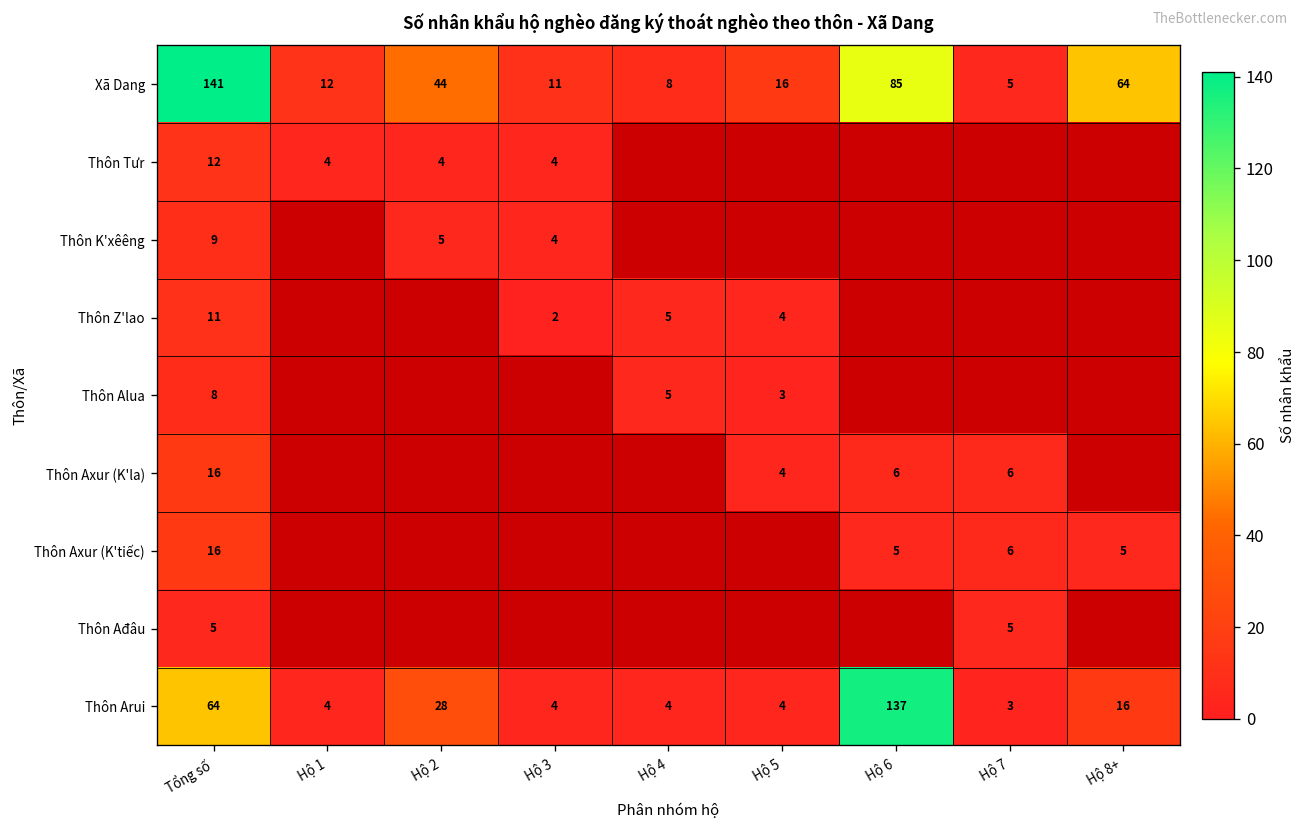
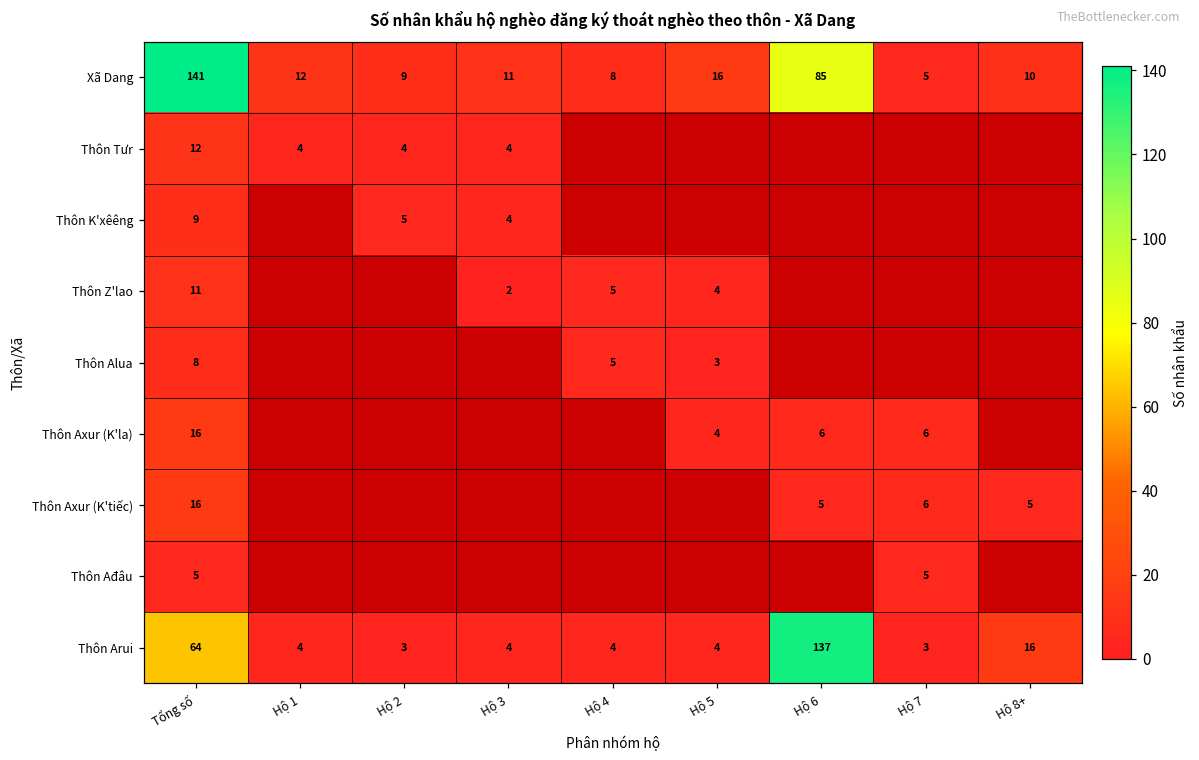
Xã Dang, Hộ 2: 44 -> 9
Xã Dang, Hộ 8+: 64 -> 10
Thôn Arui, Hộ 2: 28 -> 3
